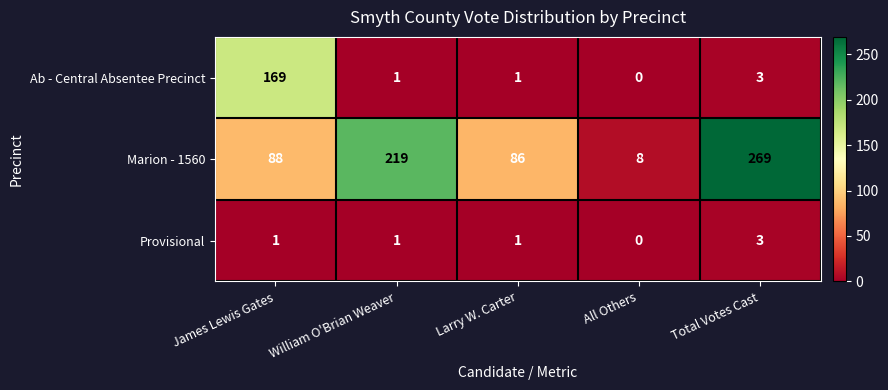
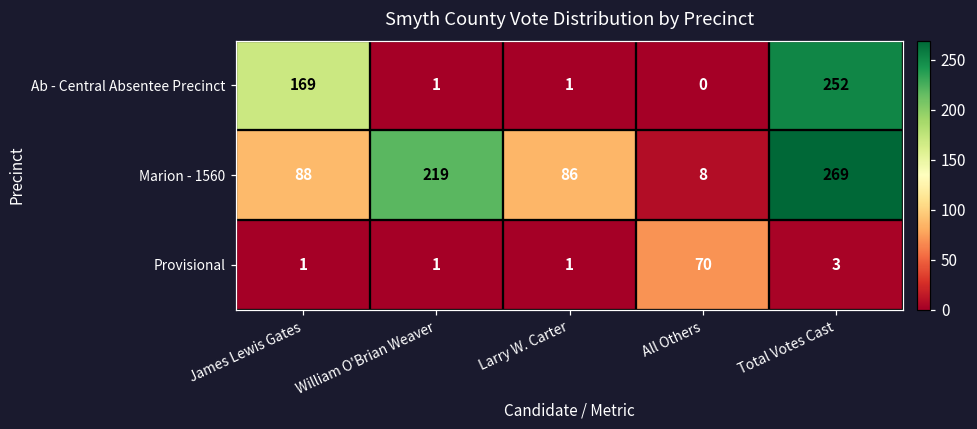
Ab - Central Absentee Precinct, Total Votes Cast: 3 -> 252
Provisional, All Others: 0 -> 70
